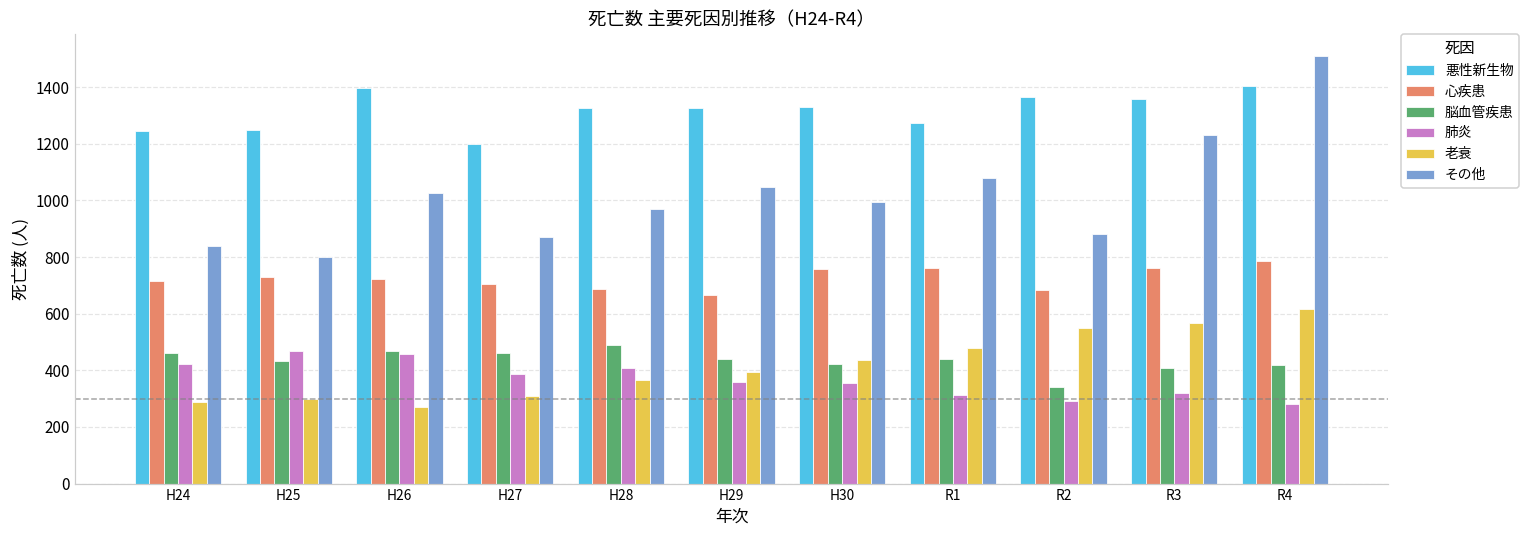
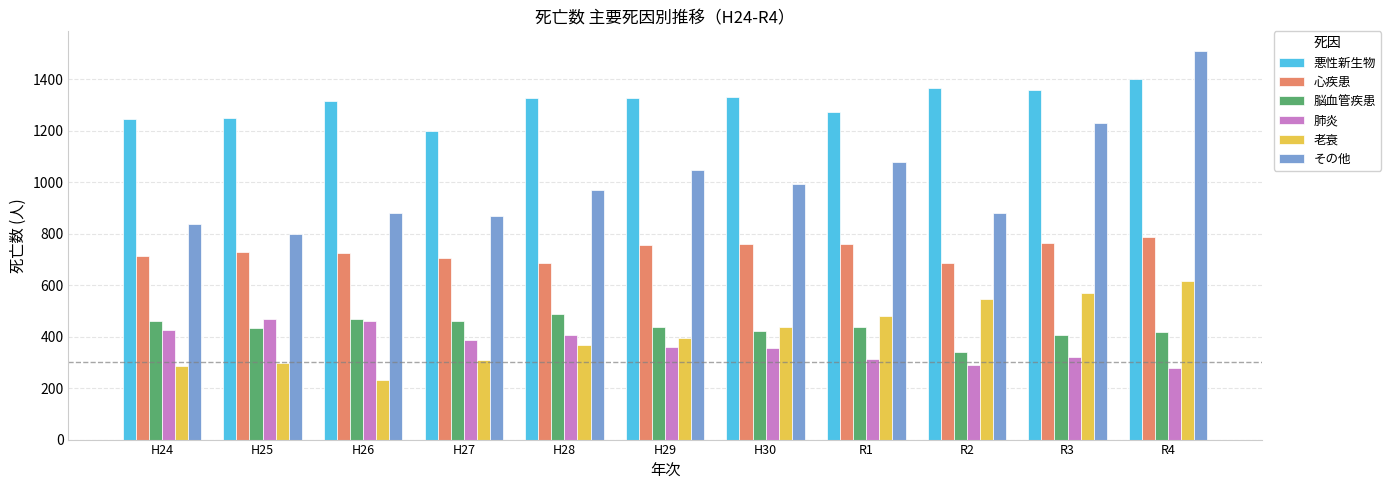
悪性新生物, H26: 1400 -> 1320
老衰, H26: 270 -> 230
その他, H26: 1030 -> 880
心疾患, H29: 670 -> 760
